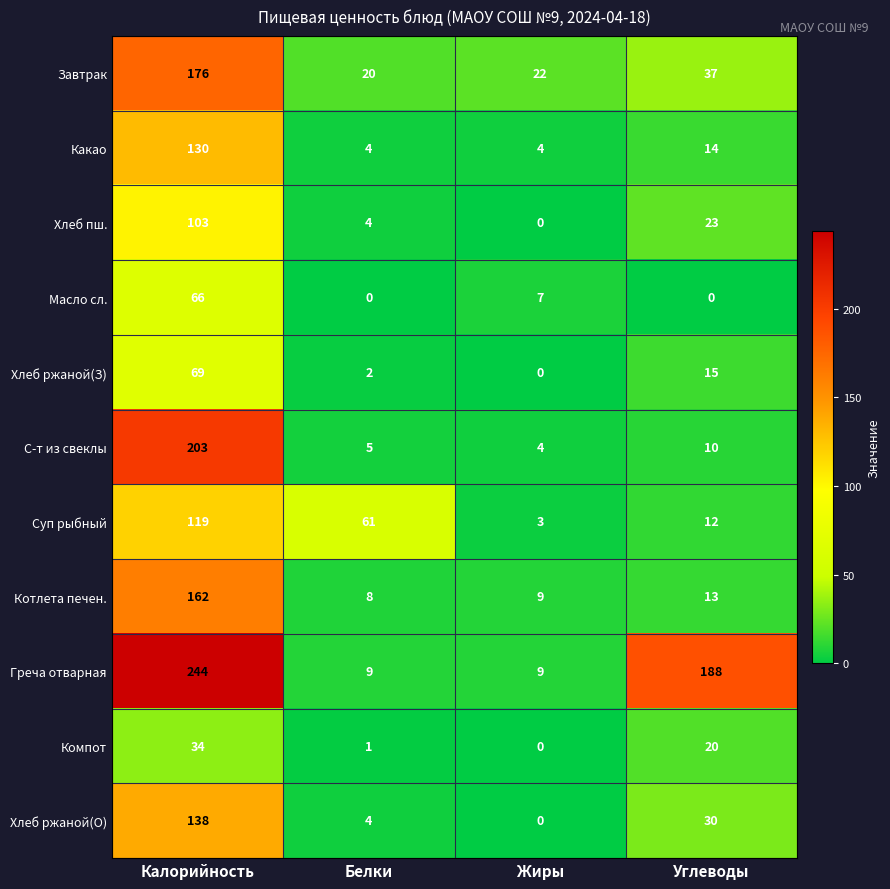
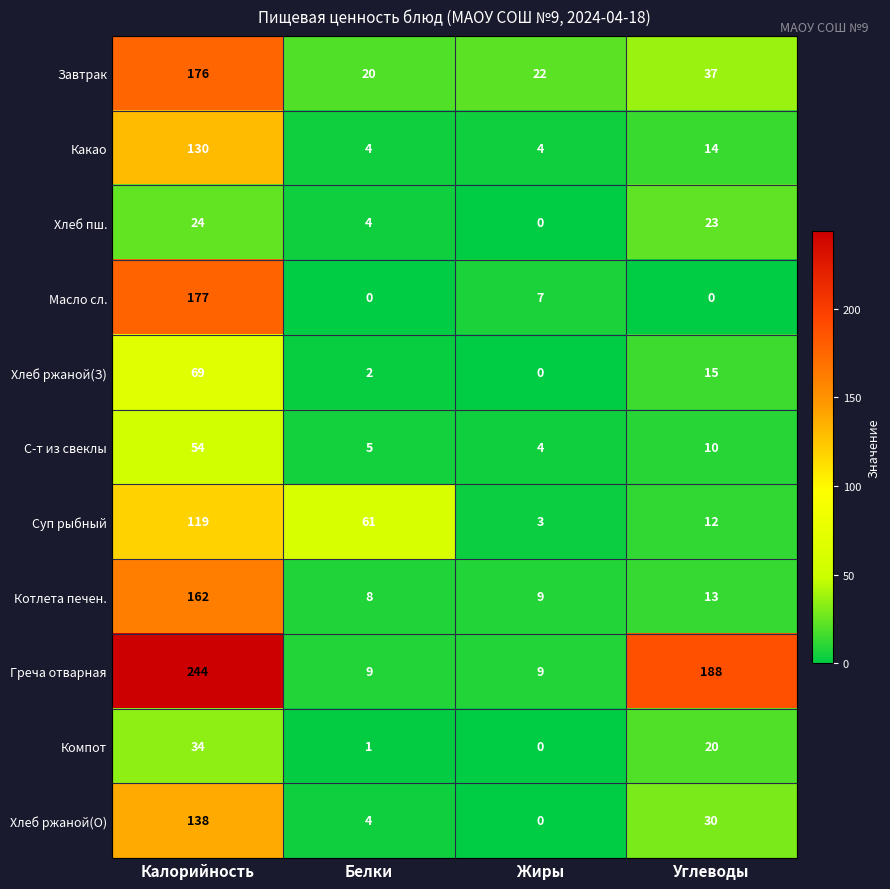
Хлеб пш., Калорийность: 103 -> 24
Масло сл., Калорийность: 66 -> 177
С-т из свеклы, Калорийность: 203 -> 54
